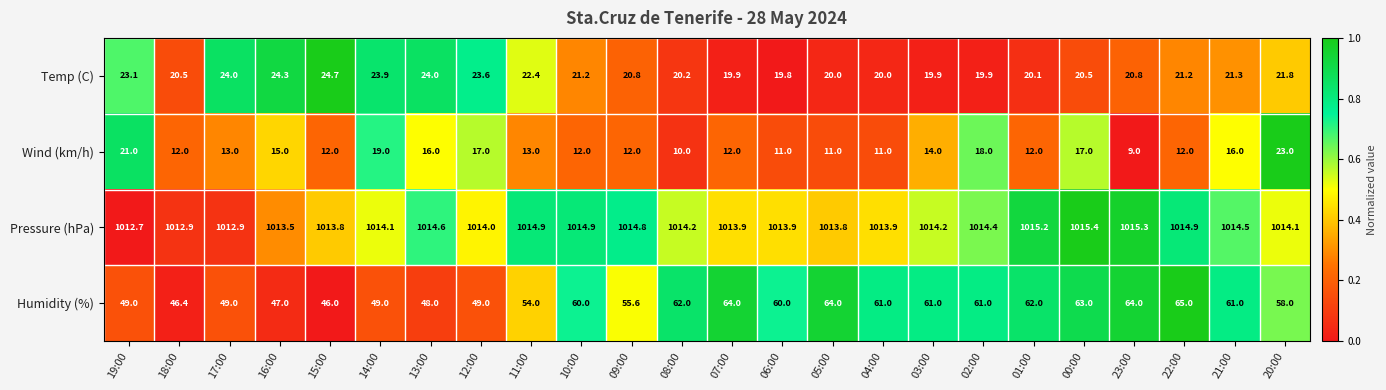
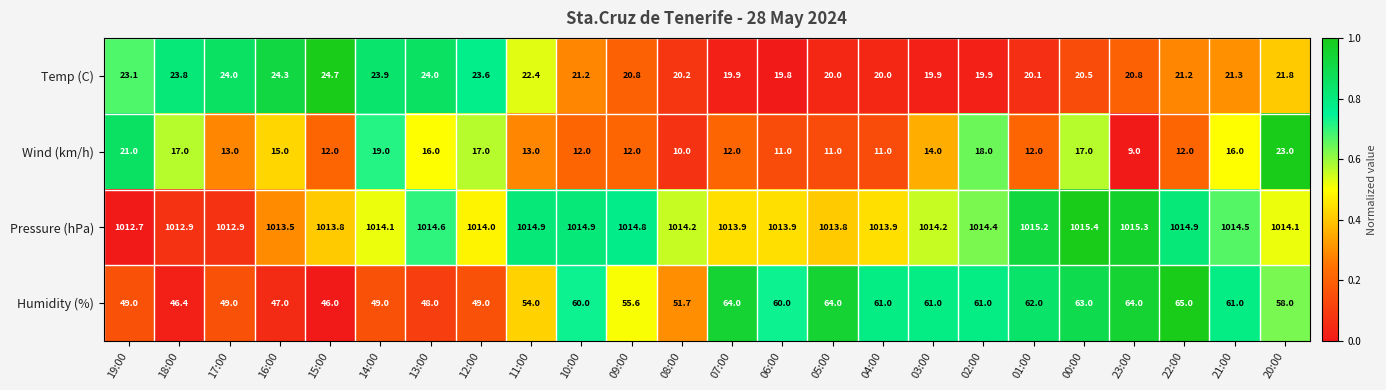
Temp (C), 18:00: 20.5 -> 23.8
Wind (km/h), 18:00: 12.0 -> 17.0
Humidity (%), 08:00: 62.0 -> 51.7
